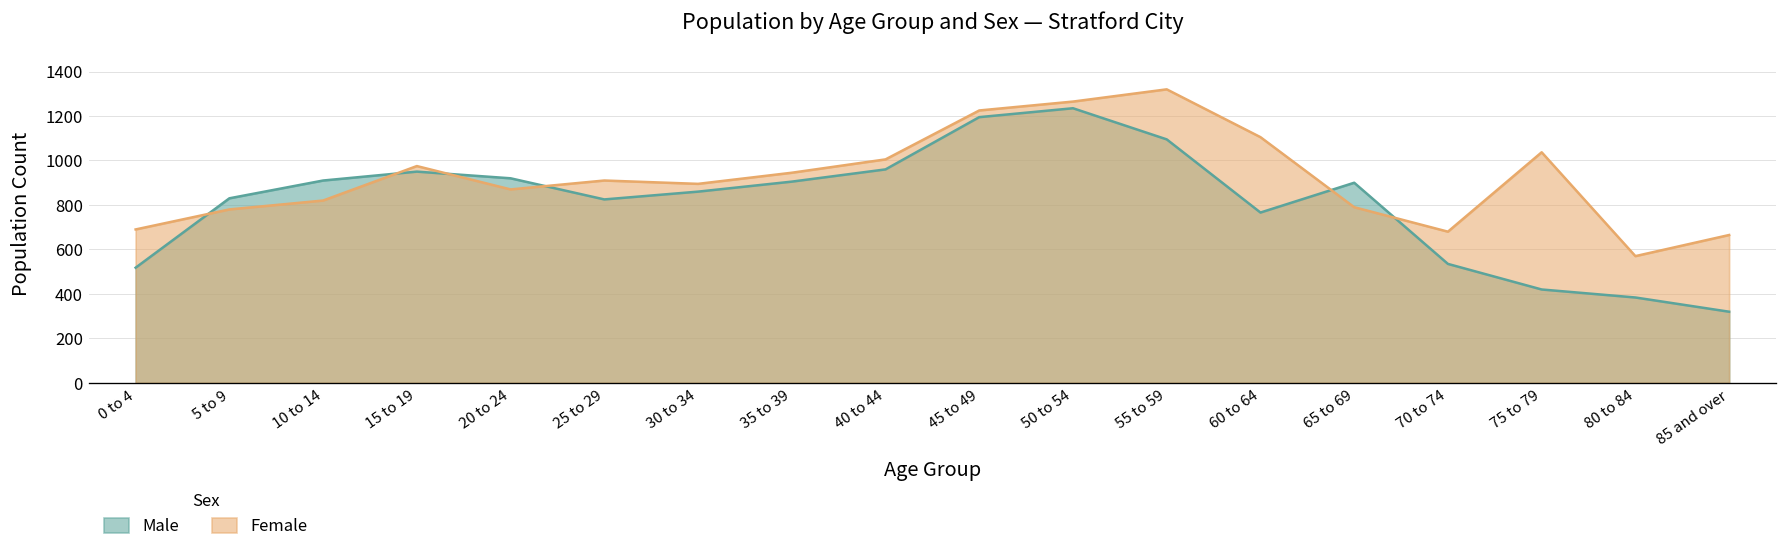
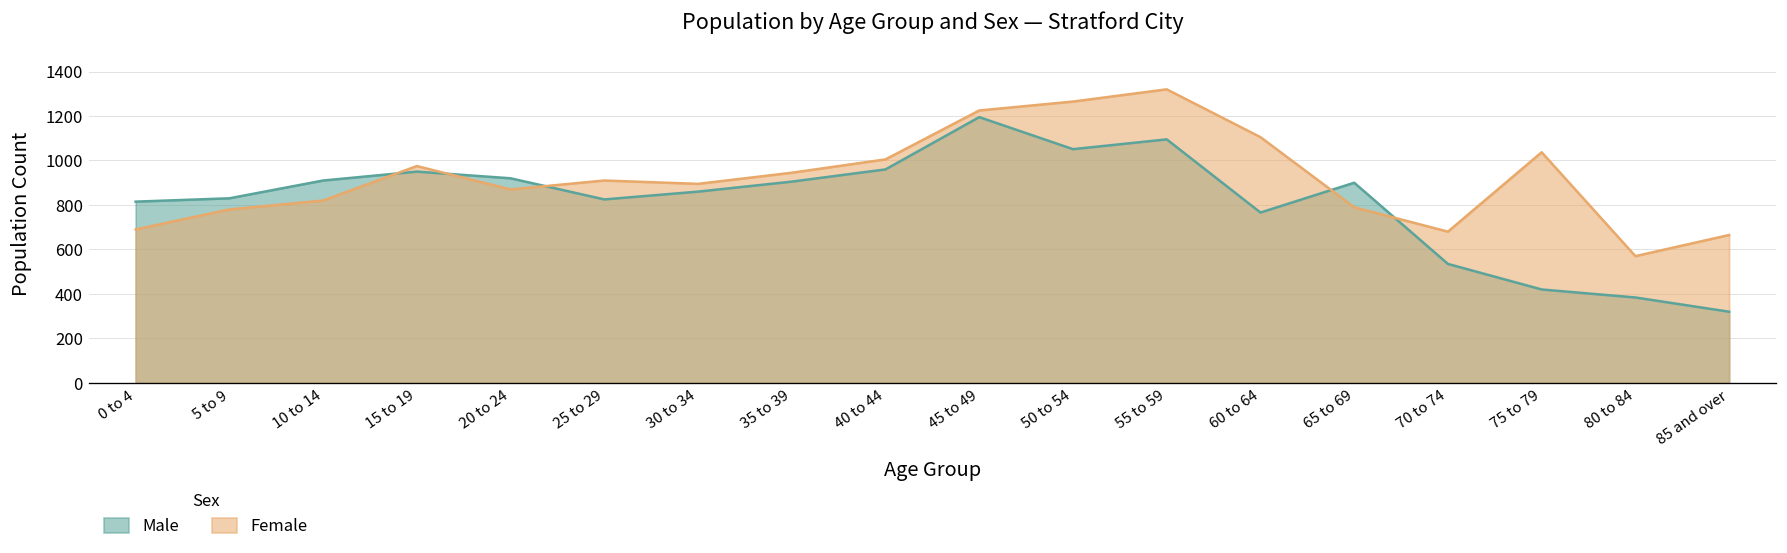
Male, 0 to 4: 520 -> 820
Male, 50 to 54: 1240 -> 1050
